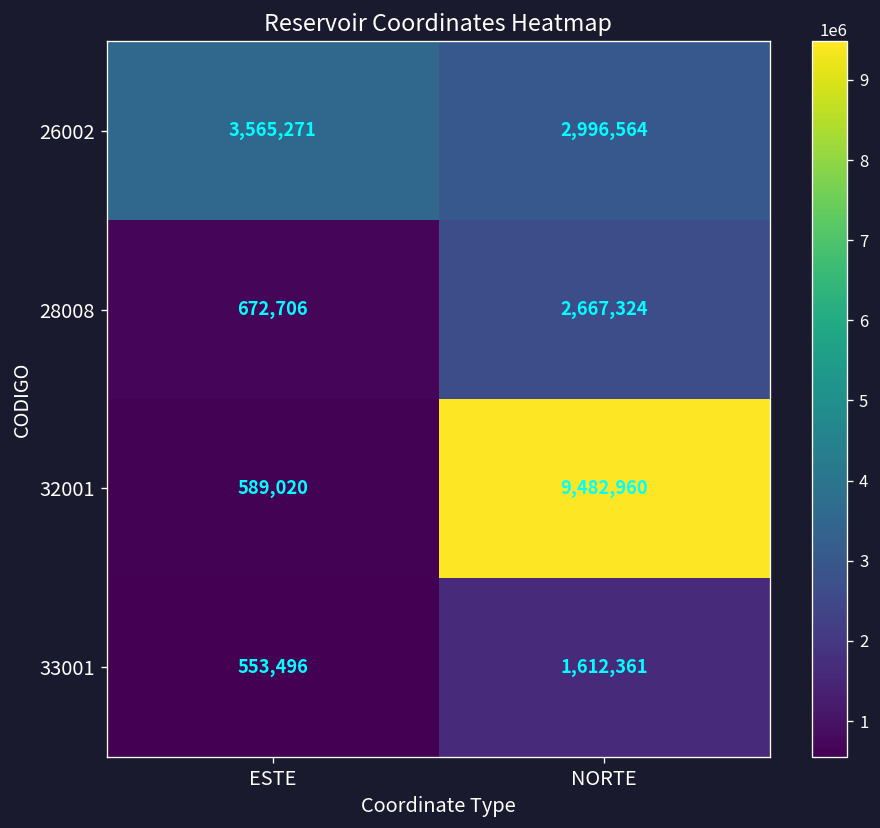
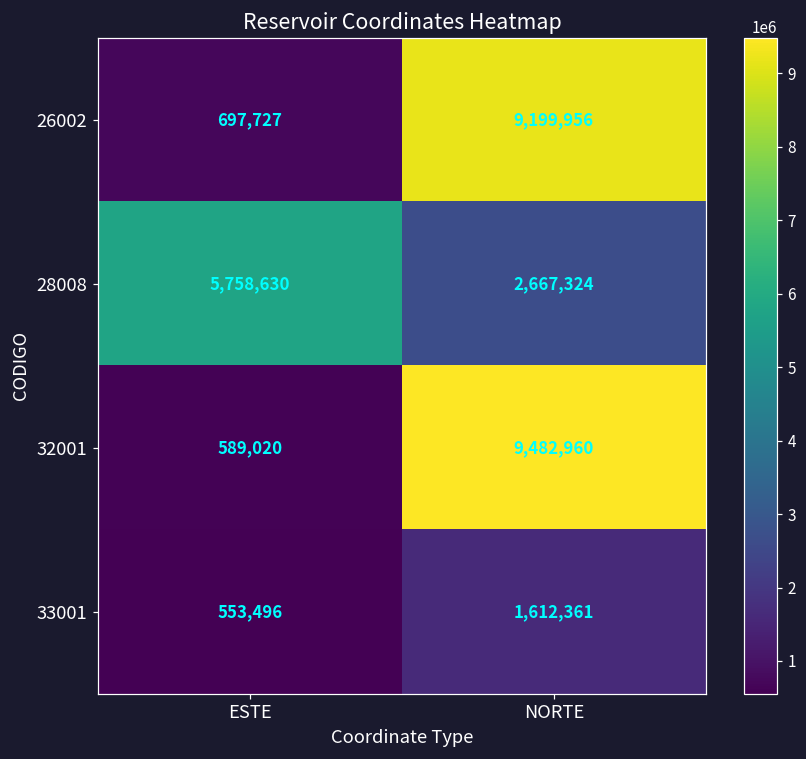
26002, ESTE: 3,565,271 -> 697,727
26002, NORTE: 2,996,564 -> 9,199,956
28008, ESTE: 672,706 -> 5,758,630
